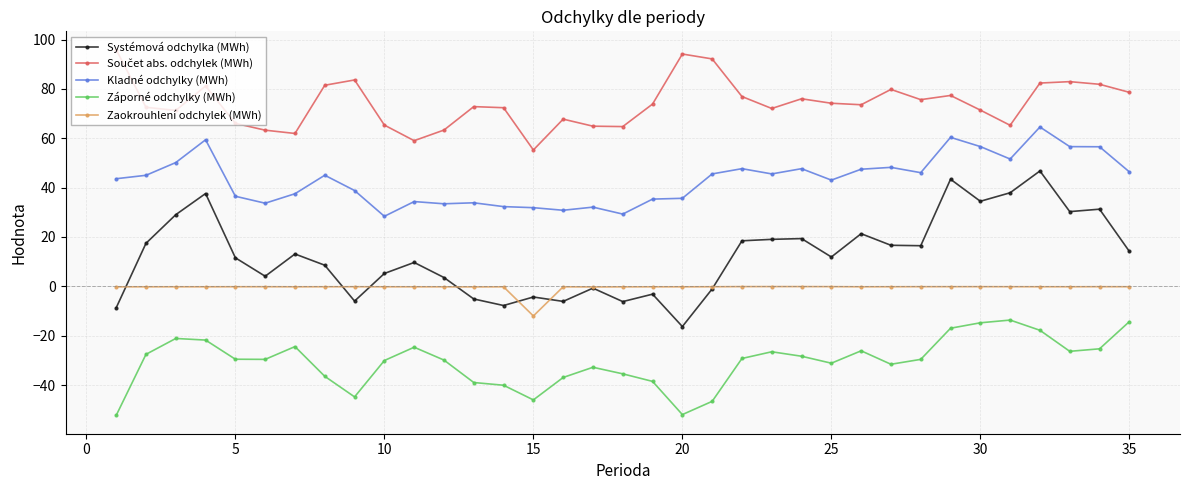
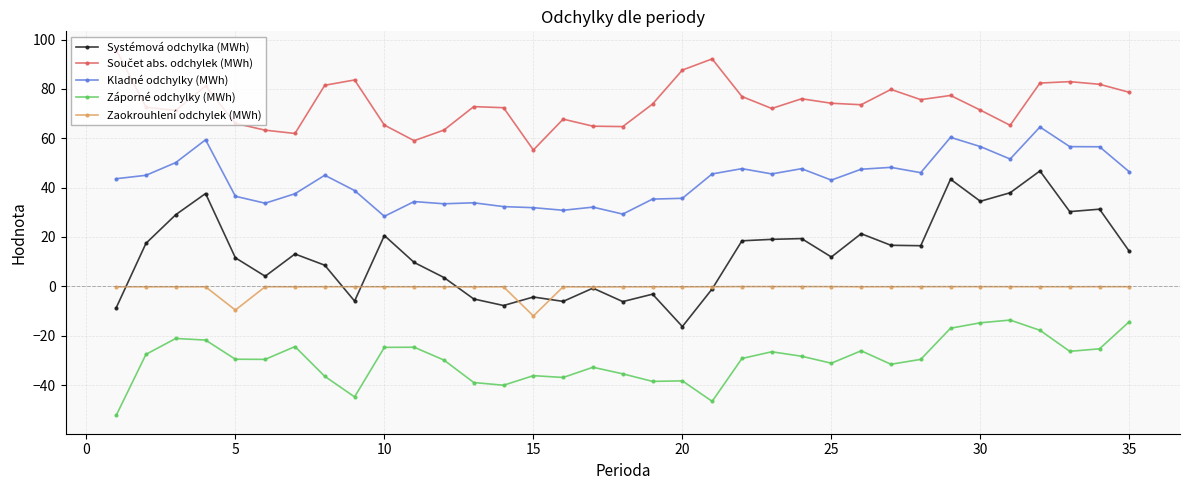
Zaokrouhlení odchylek (MWh), 5: 0 -> -10
Systémová odchylka (MWh), 10: 5 -> 21
Záporné odchylky (MWh), 10: -30 -> -25
Záporné odchylky (MWh), 15: -46 -> -36
Součet abs. odchylek (MWh), 20: 94 -> 88
Záporné odchylky (MWh), 20: -52 -> -38
